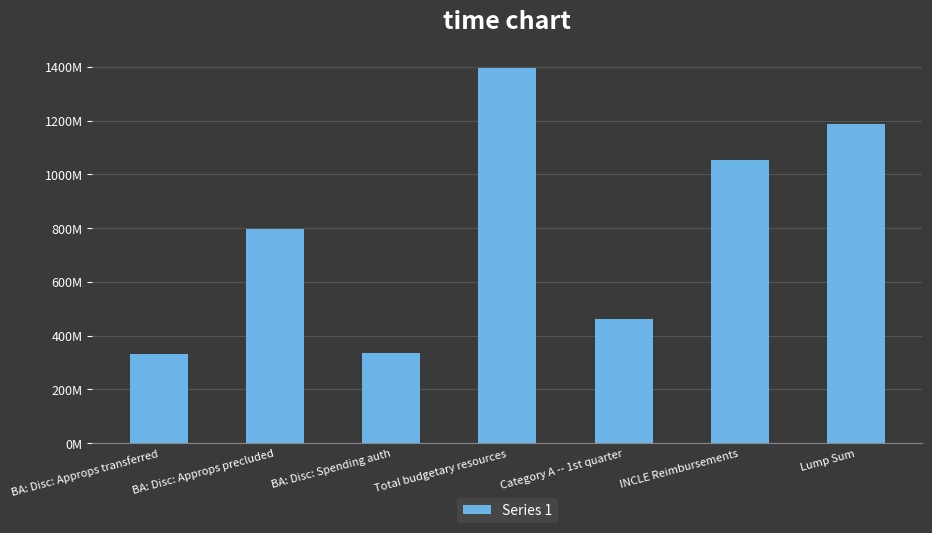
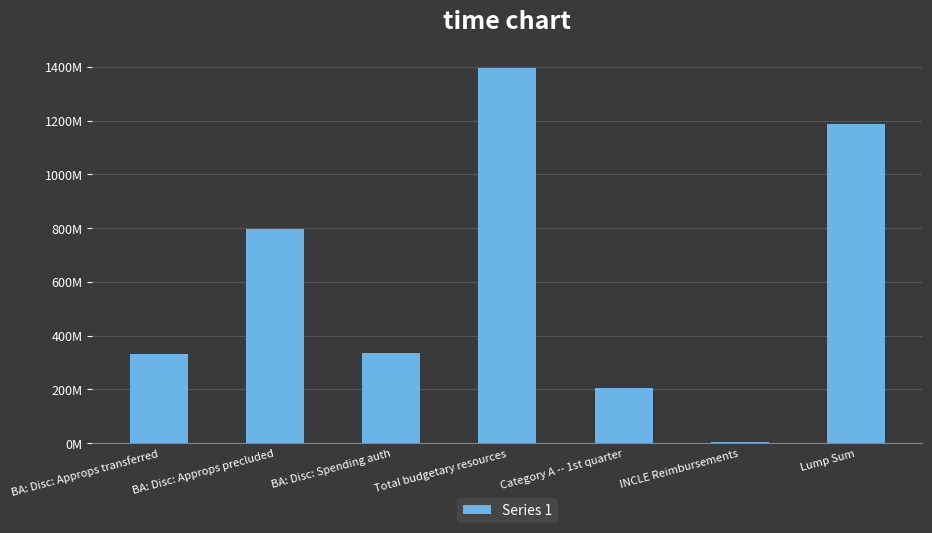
Category A -- 1st quarter: 460000000 -> 200000000
INCLE Reimbursements: 1050000000 -> 0
